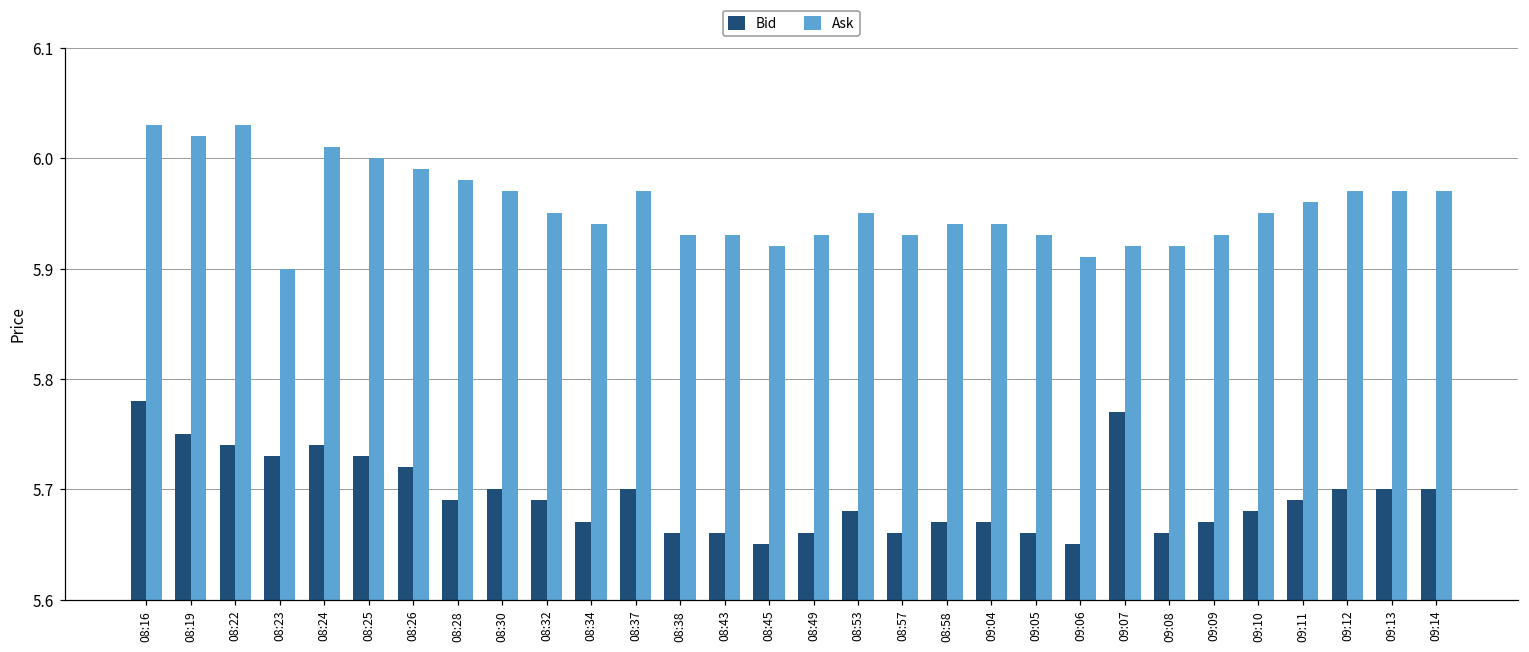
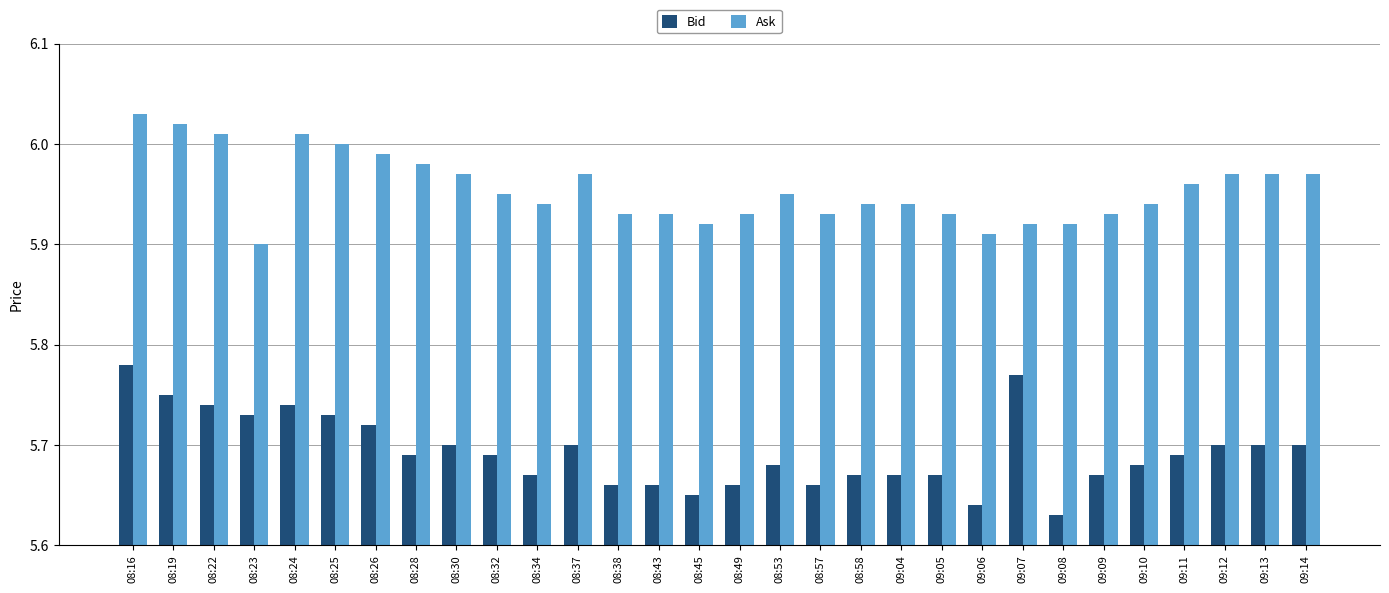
Ask, 08:22: 6.03 -> 6.01
Bid, 09:05: 5.66 -> 5.67
Bid, 09:06: 5.65 -> 5.64
Bid, 09:08: 5.66 -> 5.63
Ask, 09:10: 5.95 -> 5.94
